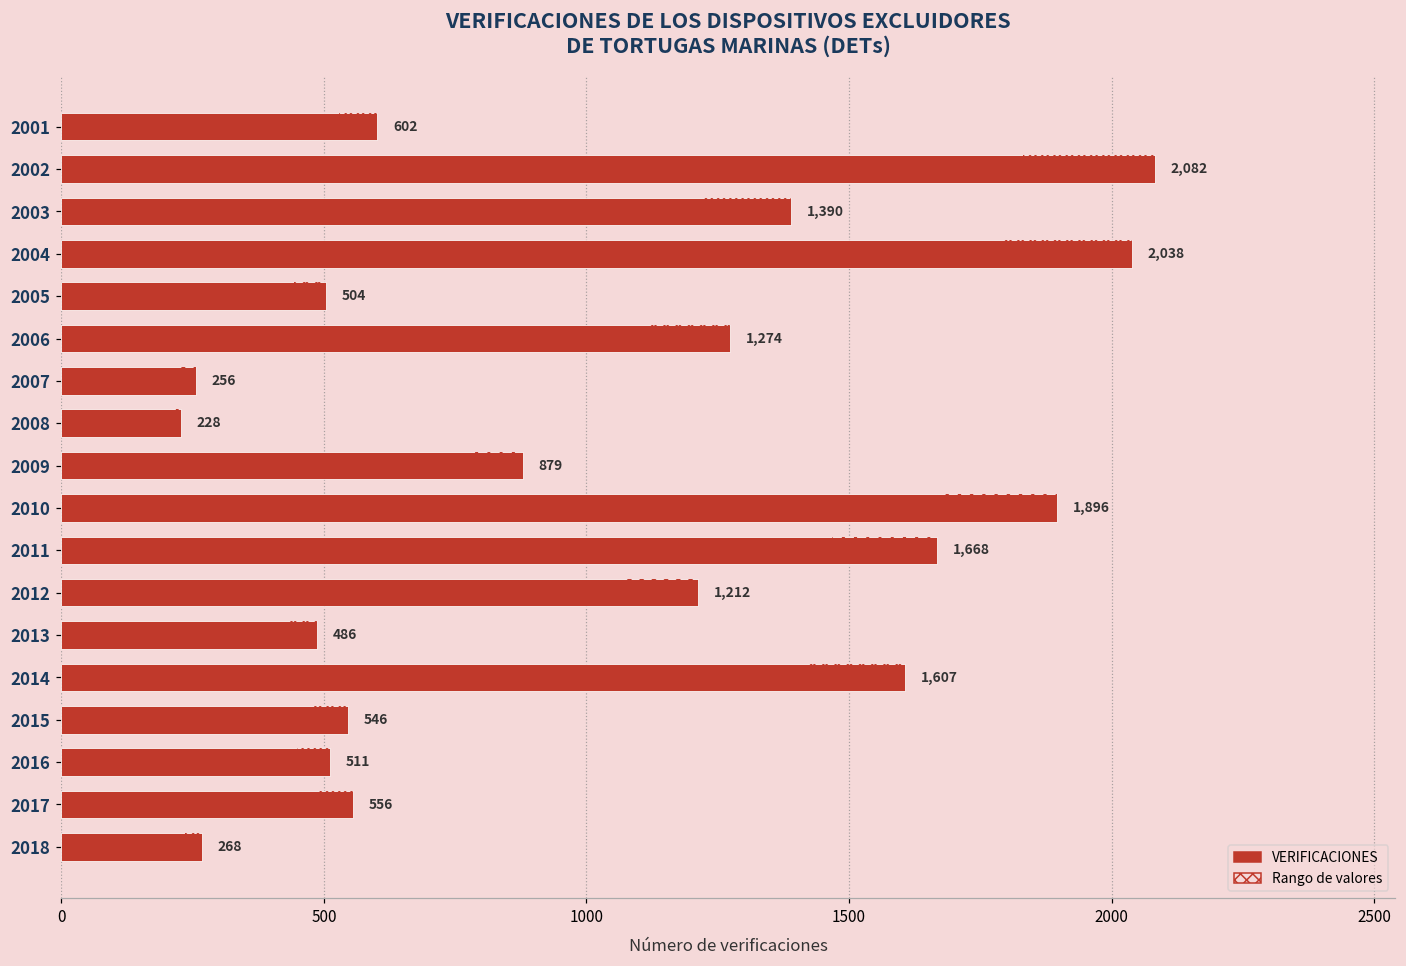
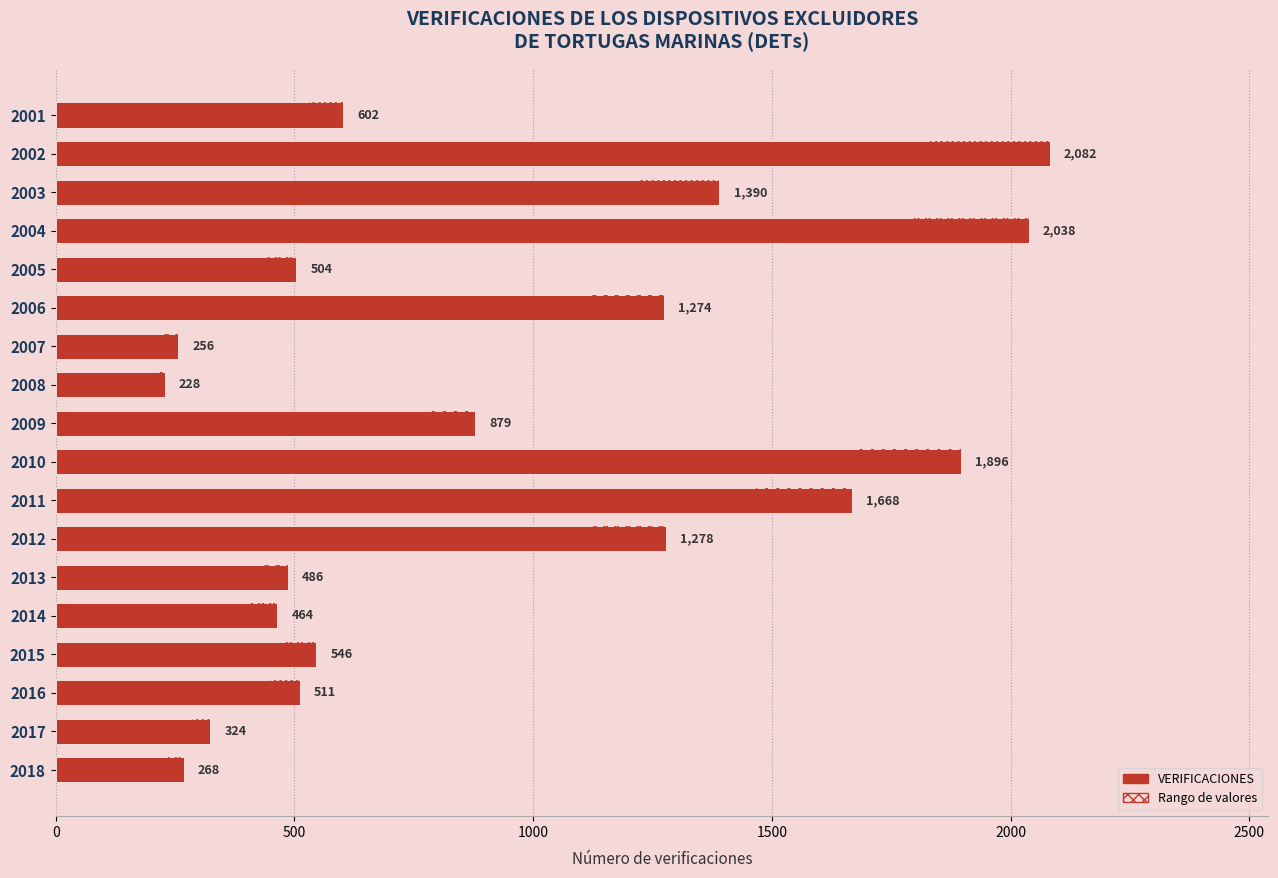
VERIFICACIONES, 2012: 1,212 -> 1,278
VERIFICACIONES, 2014: 1,607 -> 464
VERIFICACIONES, 2017: 556 -> 324
